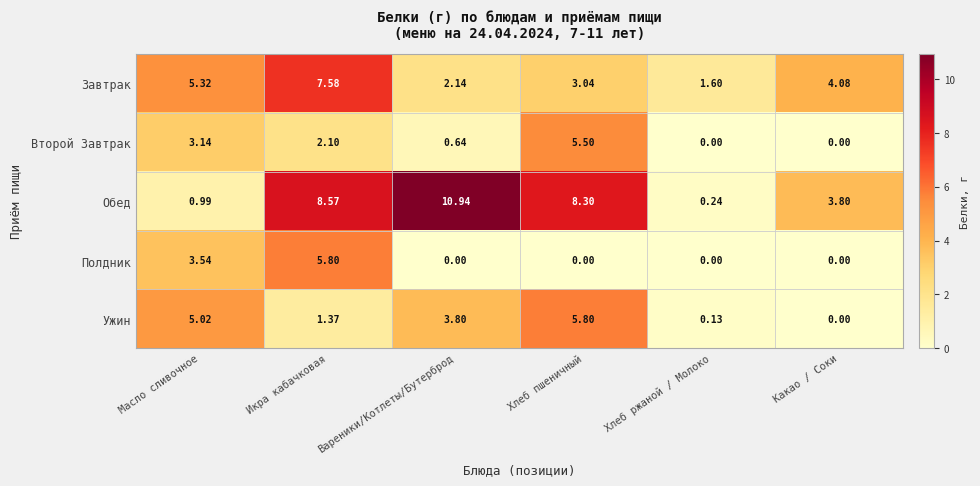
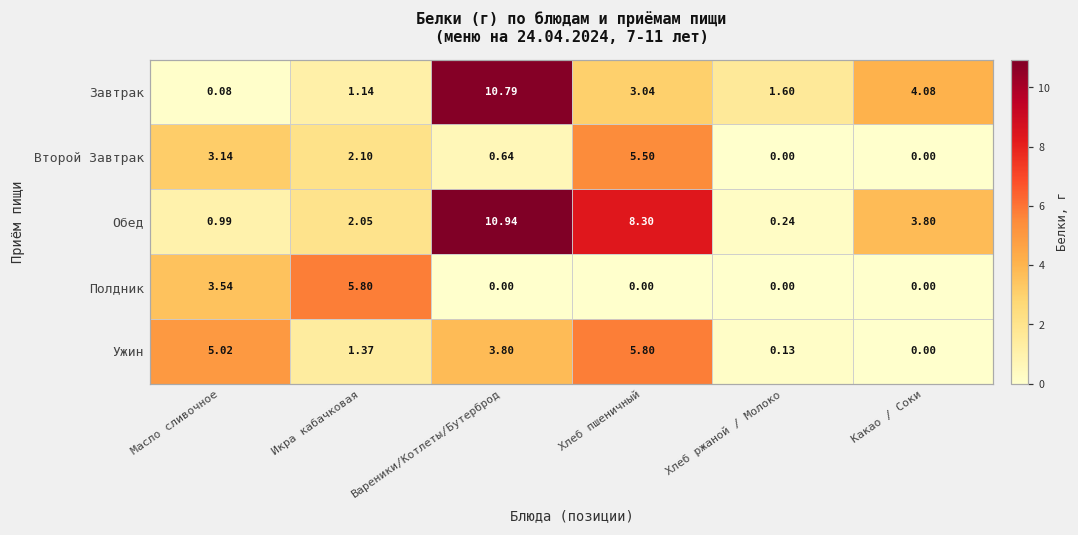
Завтрак, Масло сливочное: 5.32 -> 0.08
Завтрак, Икра кабачковая: 7.58 -> 1.14
Завтрак, Вареники/Котлеты/Бутерброд: 2.14 -> 10.79
Обед, Икра кабачковая: 8.57 -> 2.05
